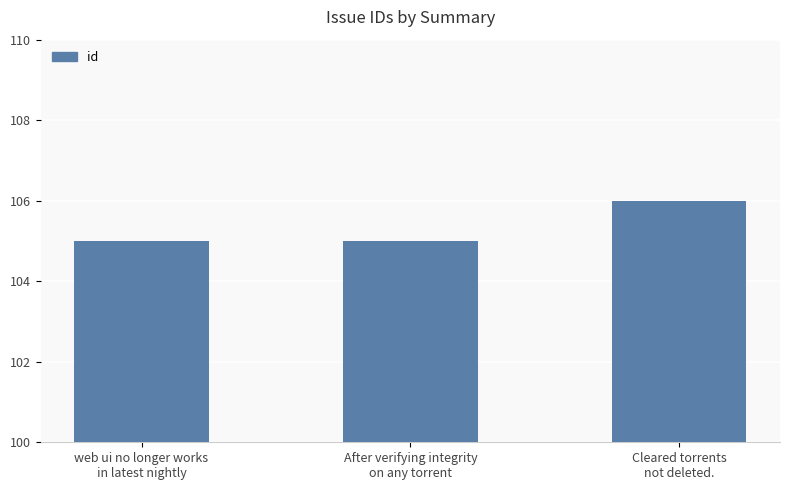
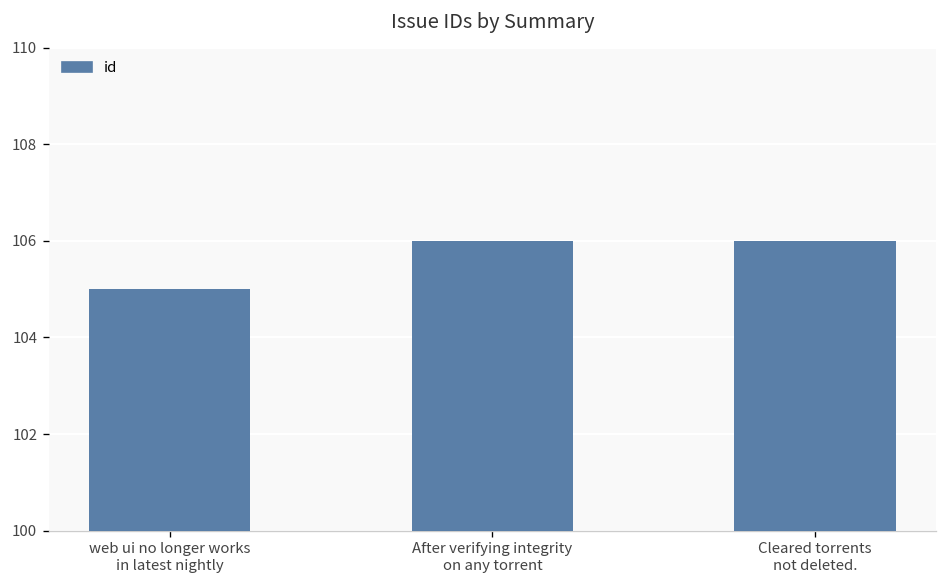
After verifying integrity on any torrent: 105 -> 106
